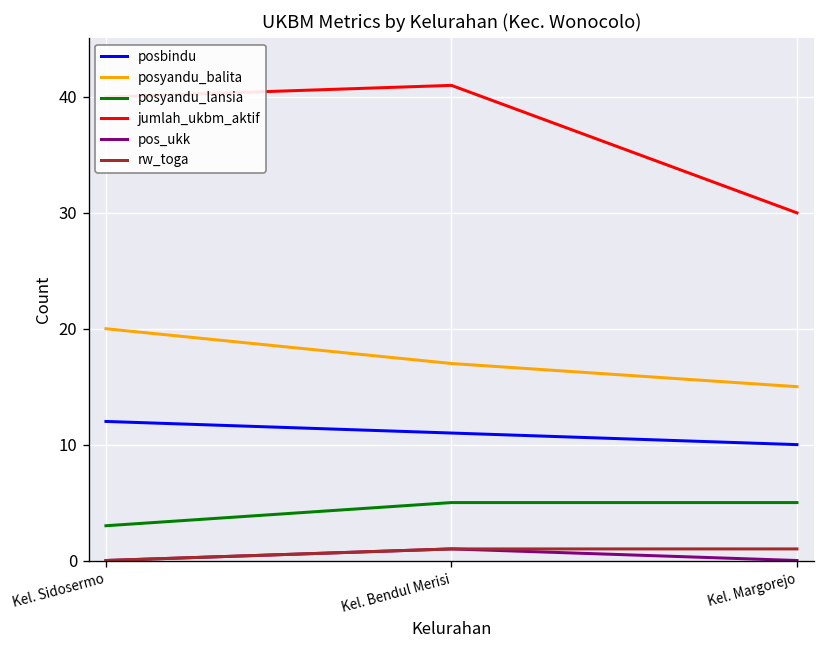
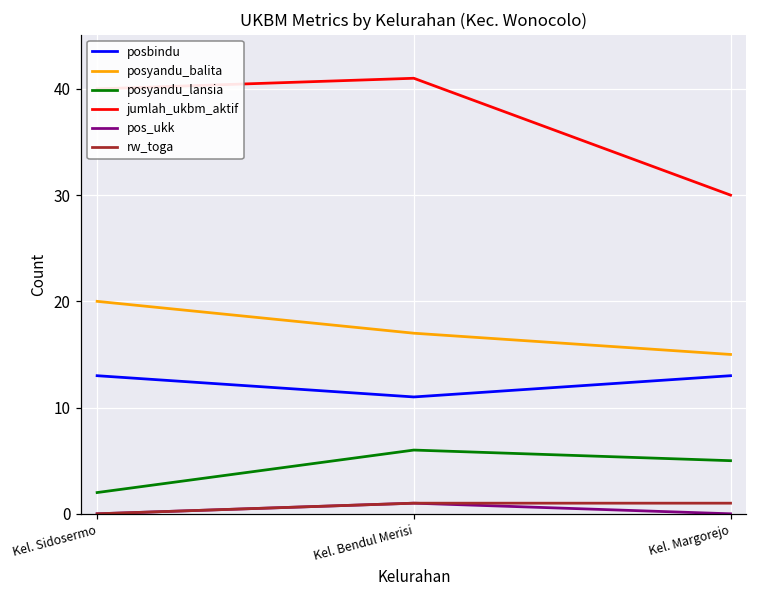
posbindu, Kel. Sidosermo: 12 -> 13
posyandu_lansia, Kel. Sidosermo: 3 -> 2
posyandu_lansia, Kel. Bendul Merisi: 5 -> 6
posbindu, Kel. Margorejo: 10 -> 13
